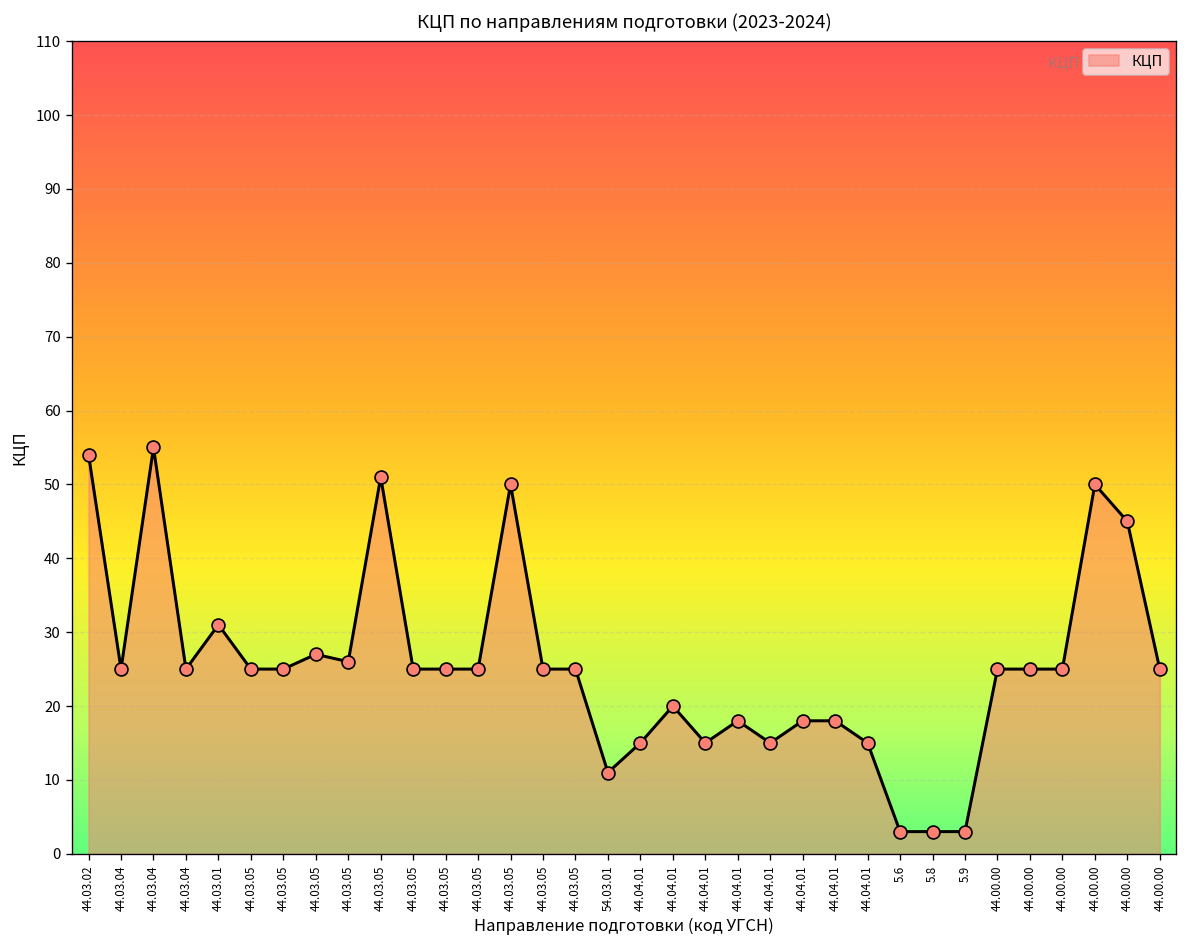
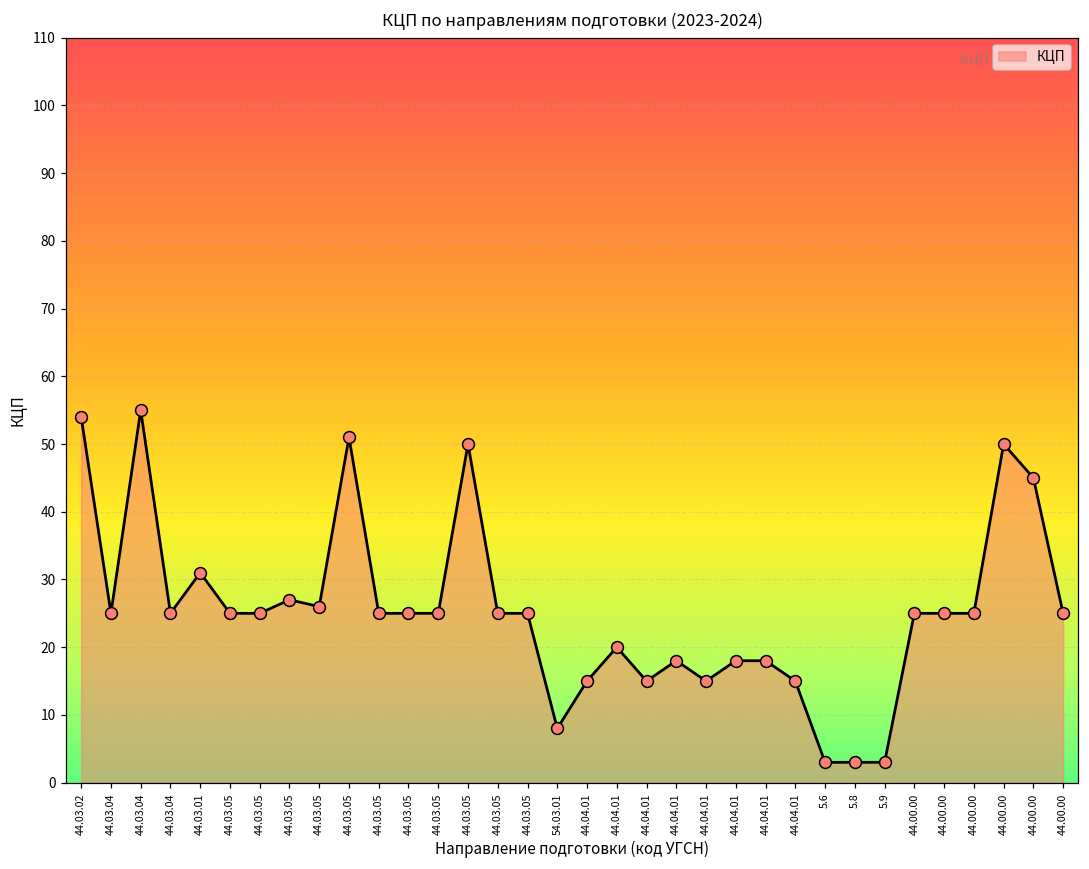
54.03.01: 11 -> 8
